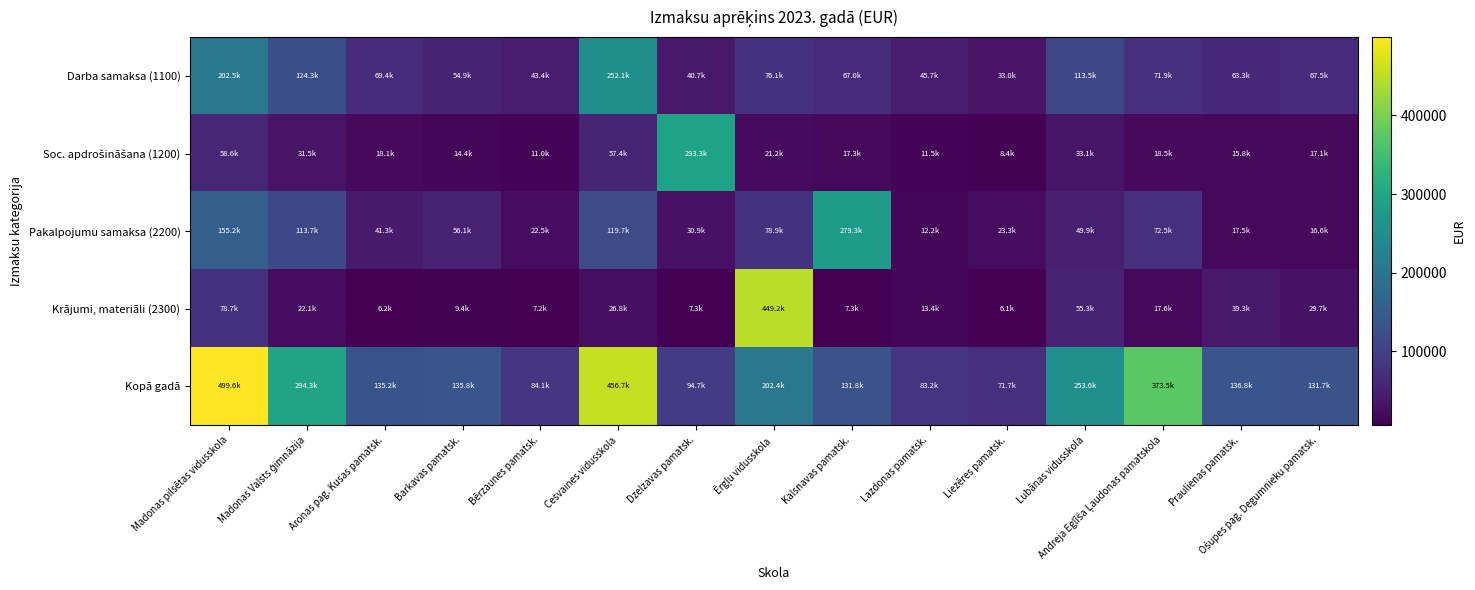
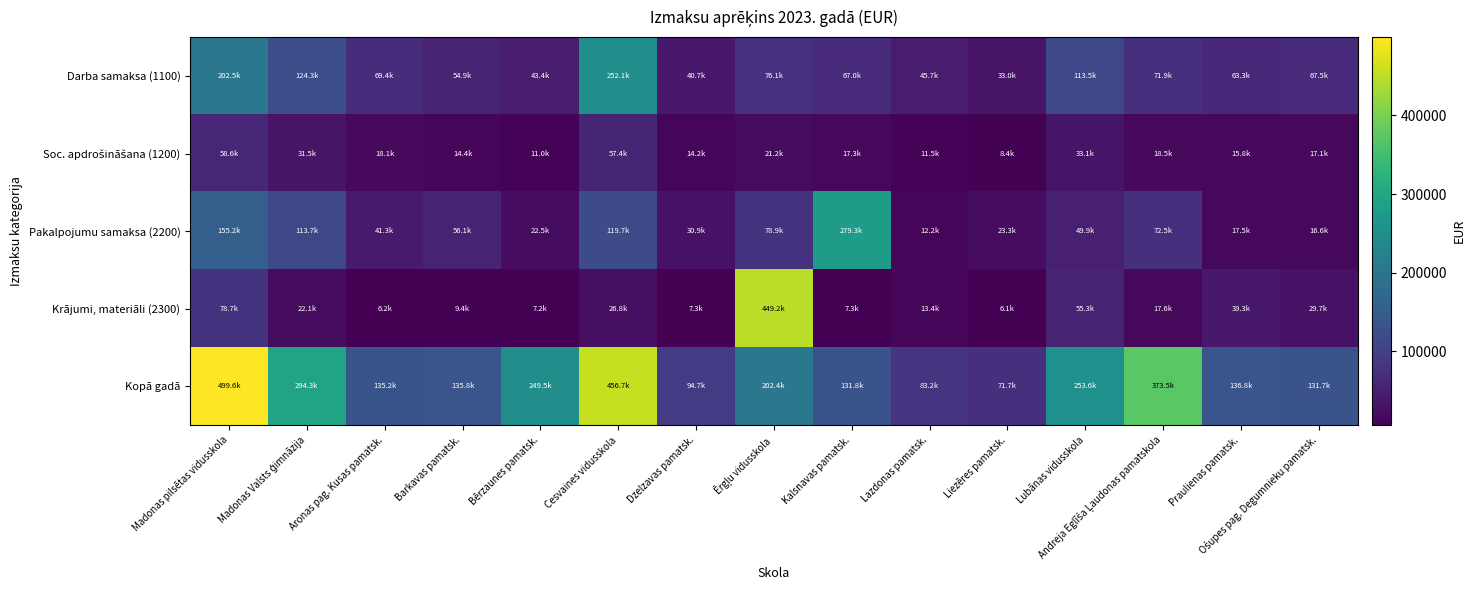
Soc. apdrošināšana (1200), Dzelzavas pamatsk.: 293.3k -> 14.2k
Kopā gadā, Bērzaunes pamatsk.: 84.1k -> 249.5k
